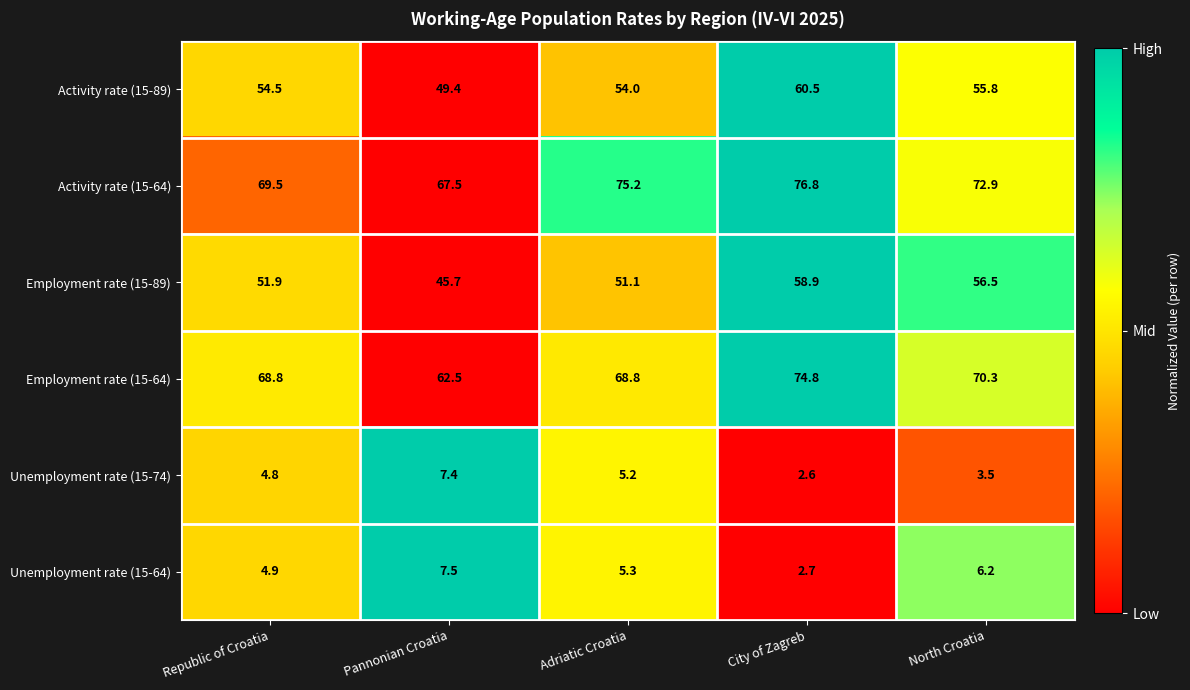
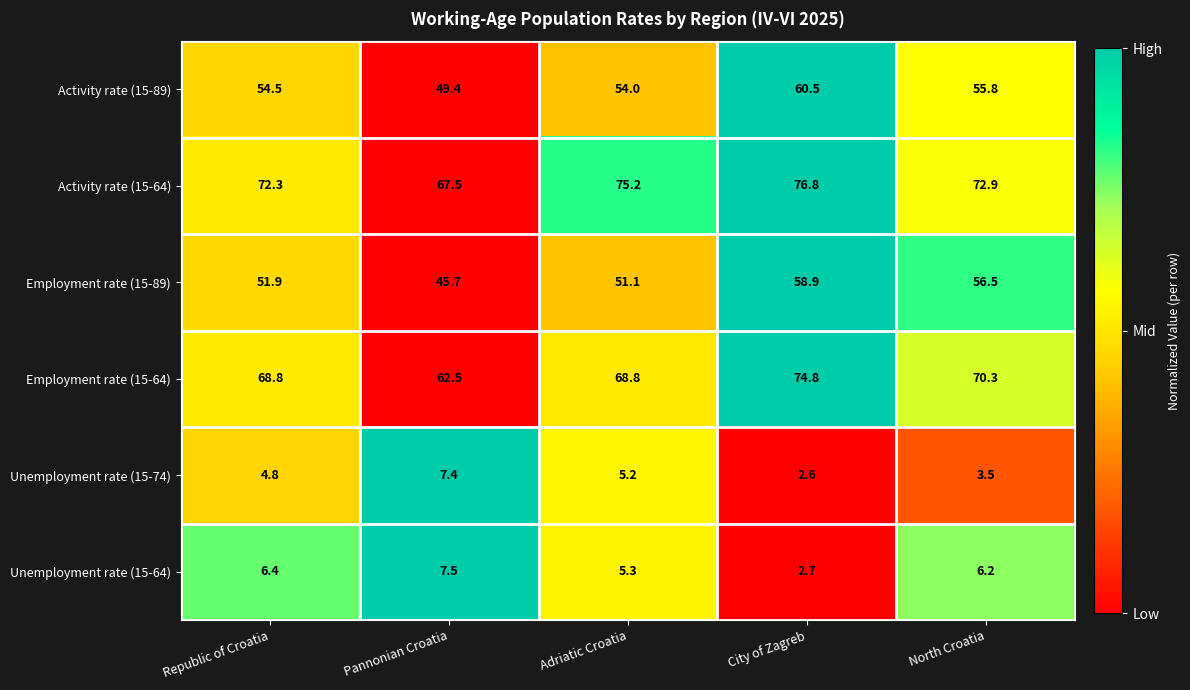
Activity rate (15-64), Republic of Croatia: 69.5 -> 72.3
Unemployment rate (15-64), Republic of Croatia: 4.9 -> 6.4
